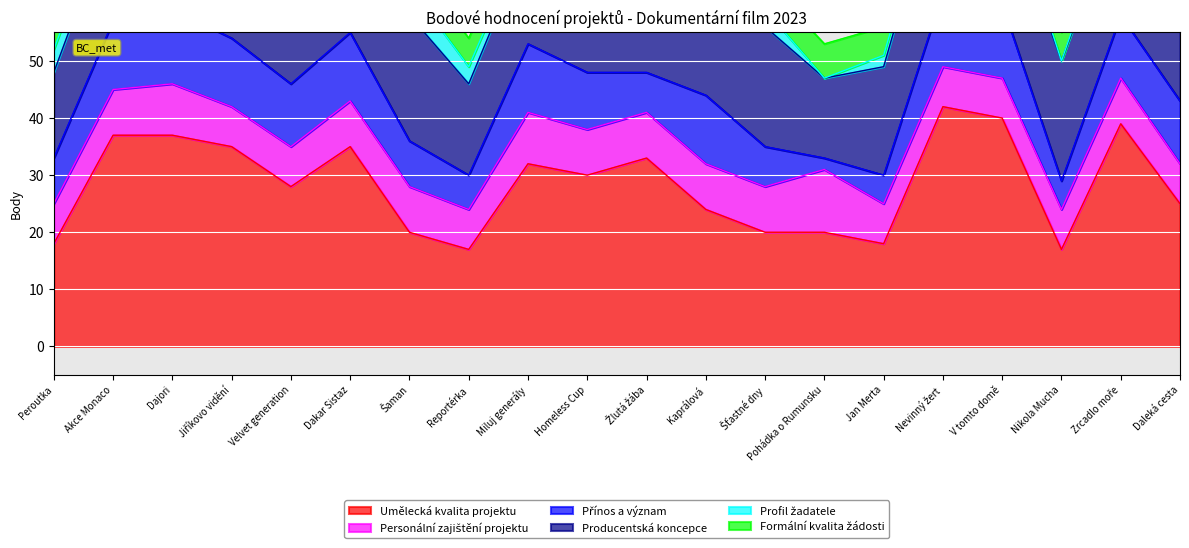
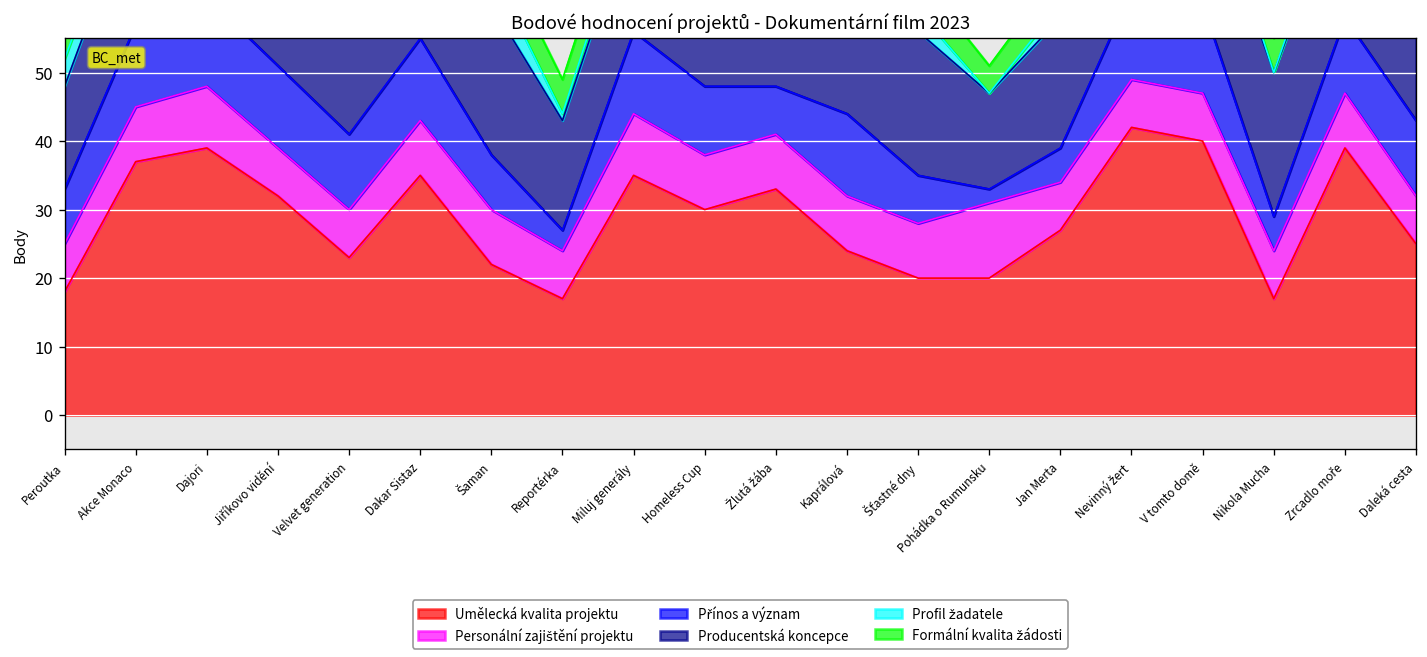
Umělecká kvalita projektu, Dajori: 37 -> 39
Umělecká kvalita projektu, Jiříkovo vidění: 35 -> 32
Umělecká kvalita projektu, Velvet generation: 28 -> 23
Umělecká kvalita projektu, Šaman: 20 -> 22
Přínos a význam, Reportérka: 6 -> 3
Profil žadatele, Reportérka: 3 -> 1
Umělecká kvalita projektu, Miluj generály: 32 -> 35
Formální kvalita žádosti, Pohádka o Rumunsku: 6 -> 4
Umělecká kvalita projektu, Jan Merta: 18 -> 27
